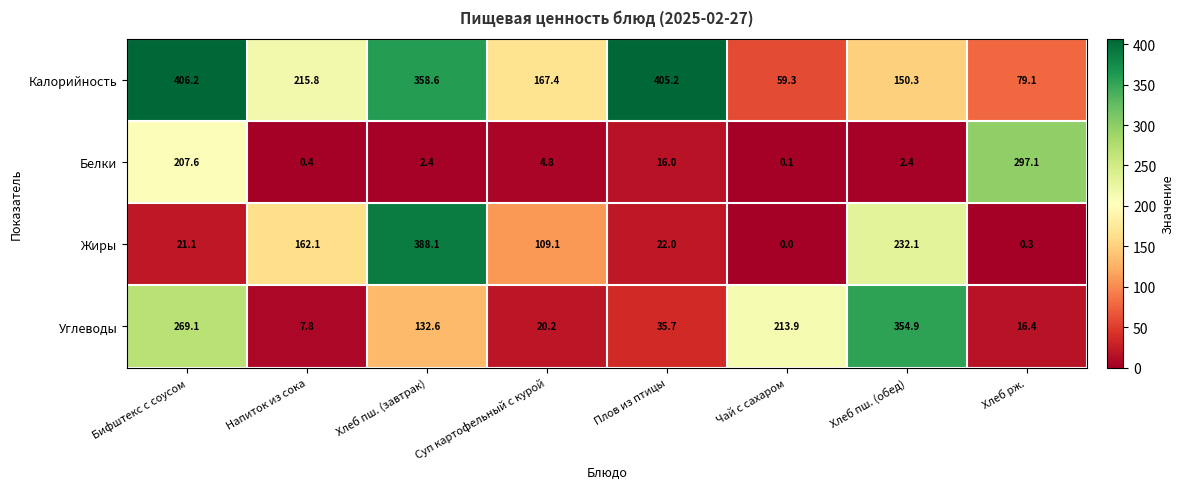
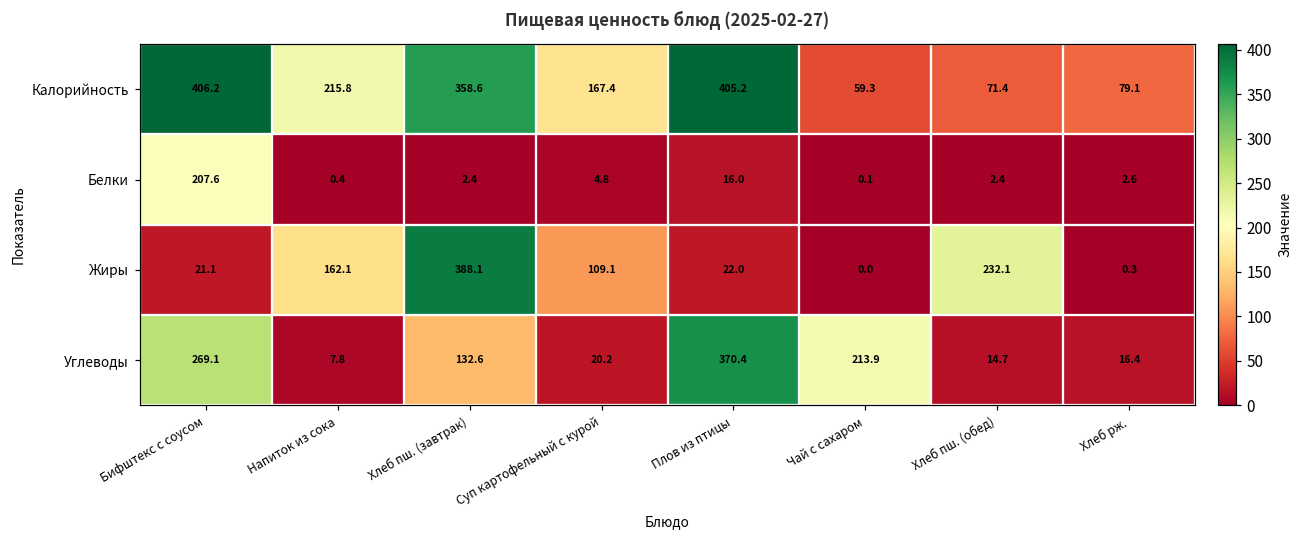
Калорийность, Хлеб пш. (обед): 150.3 -> 71.4
Белки, Хлеб рж.: 297.1 -> 2.6
Углеводы, Плов из птицы: 35.7 -> 370.4
Углеводы, Хлеб пш. (обед): 354.9 -> 14.7
